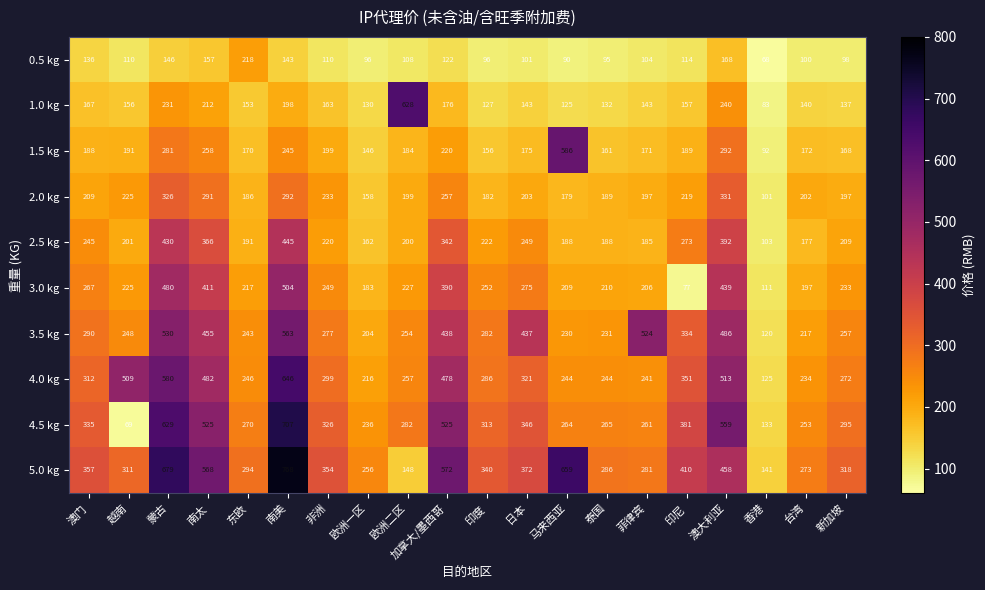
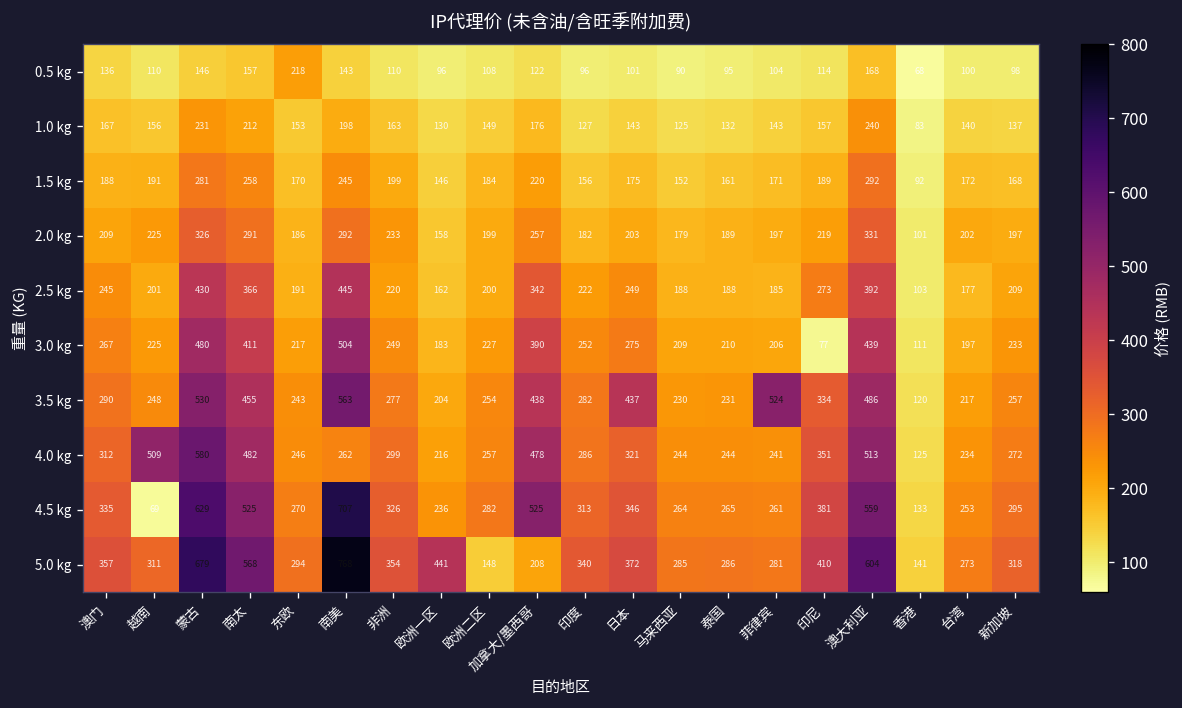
1.0 kg, 欧洲二区: 628 -> 149
1.5 kg, 马来西亚: 586 -> 152
4.0 kg, 南美: 646 -> 262
5.0 kg, 欧洲一区: 256 -> 441
5.0 kg, 加拿大/墨西哥: 572 -> 208
5.0 kg, 马来西亚: 659 -> 285
5.0 kg, 澳大利亚: 458 -> 604
